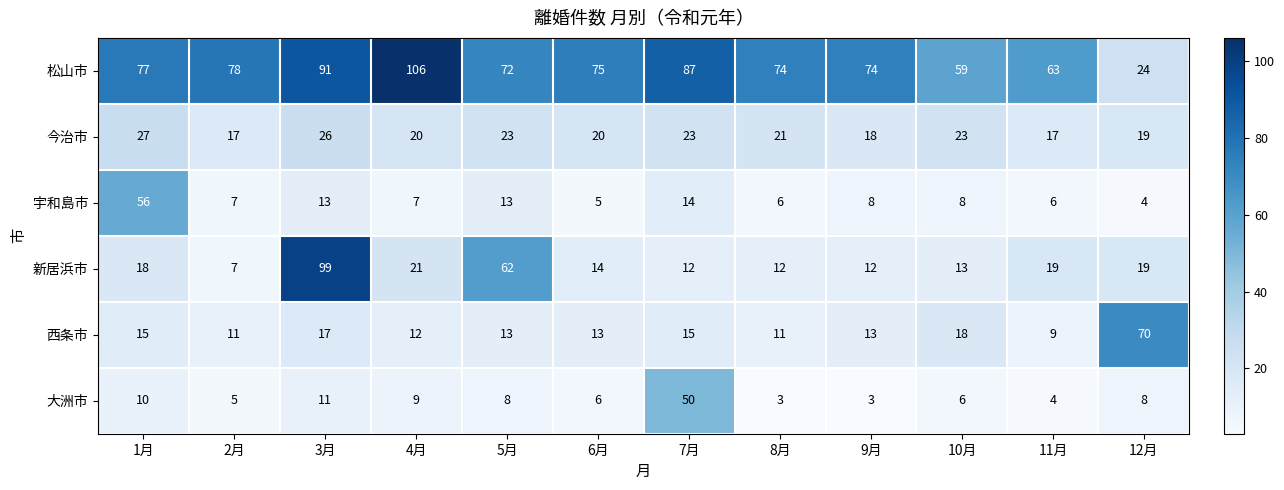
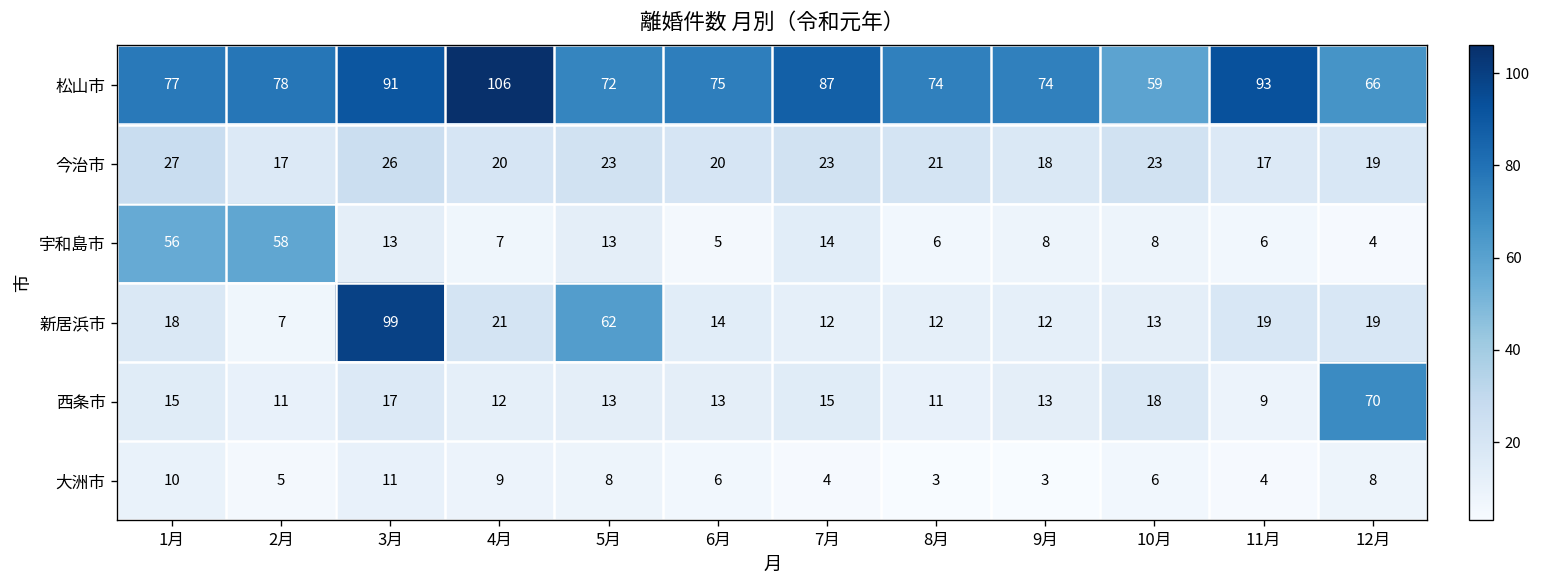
松山市, 11月: 63 -> 93
松山市, 12月: 24 -> 66
宇和島市, 2月: 7 -> 58
大洲市, 7月: 50 -> 4
